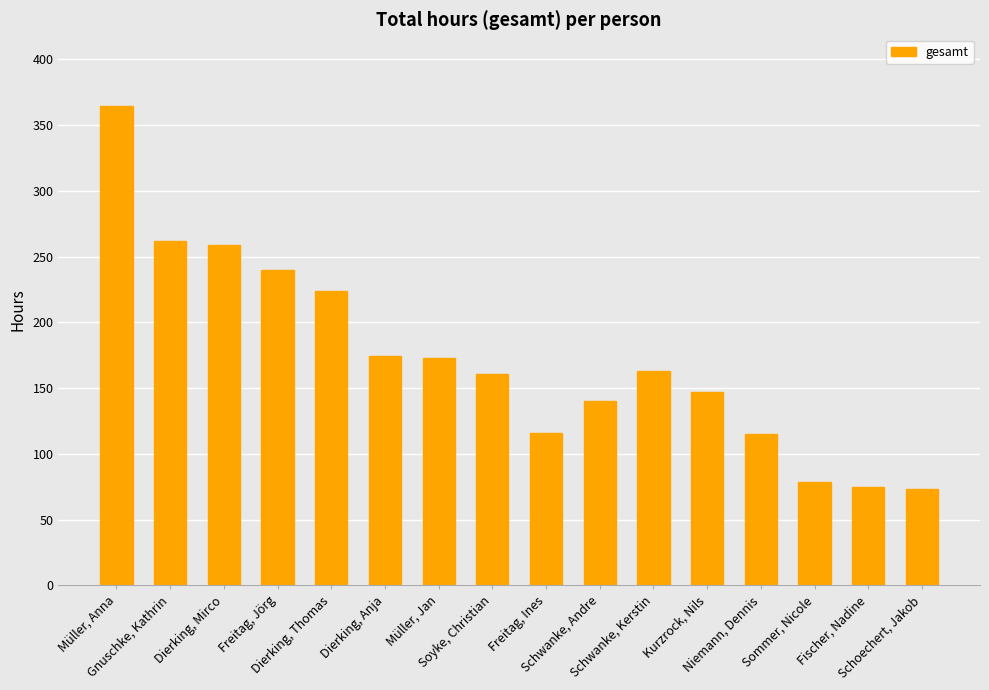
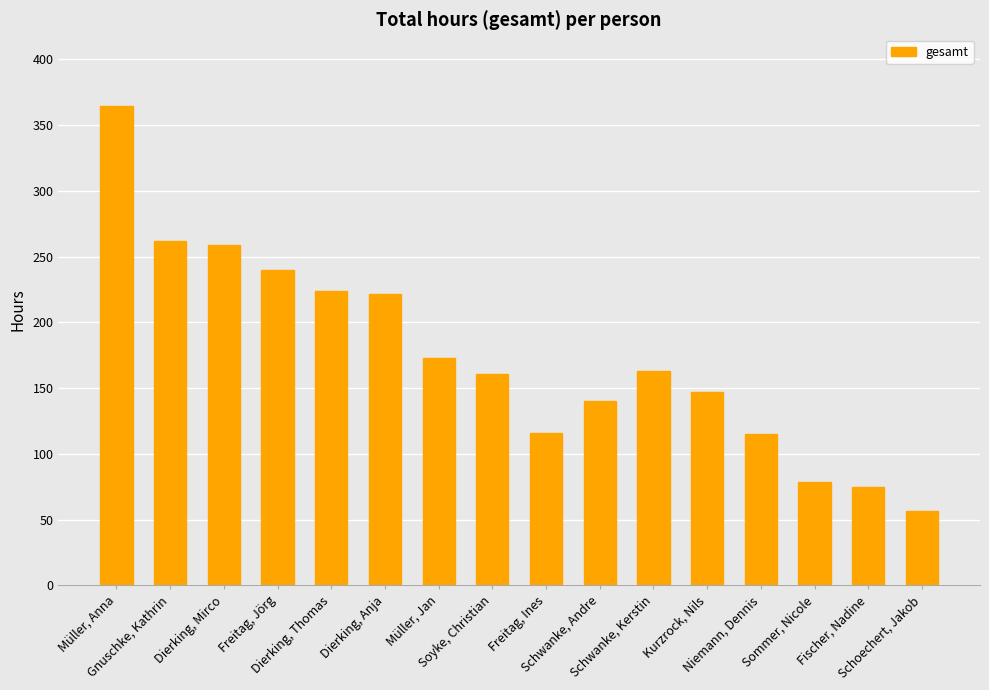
Dierking, Anja: 174 -> 221
Schoechert, Jakob: 74 -> 56
